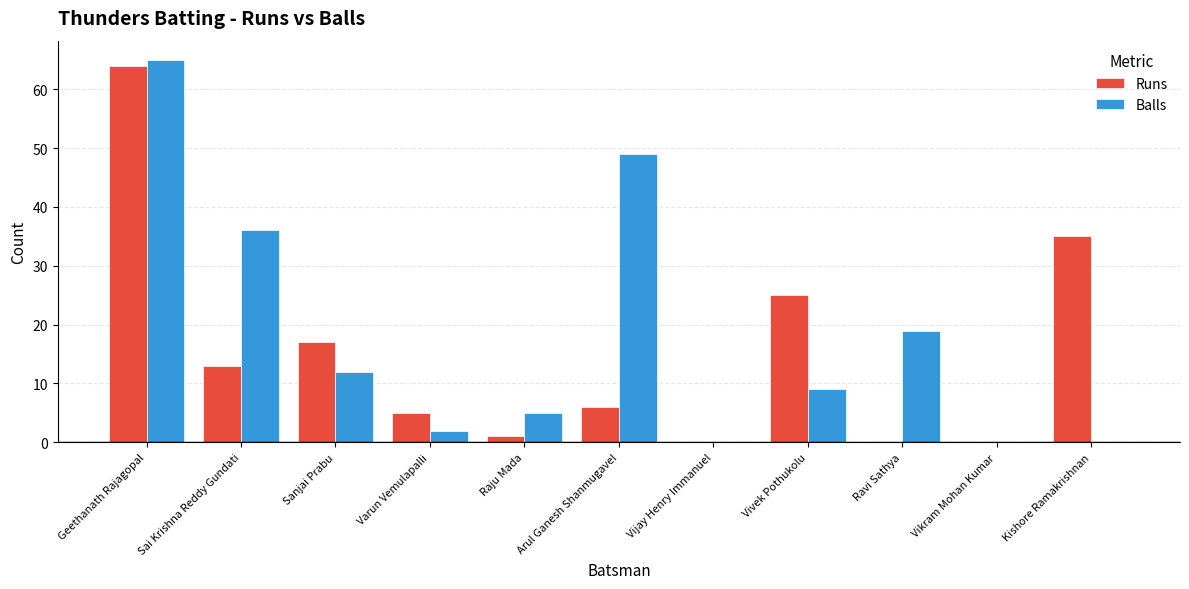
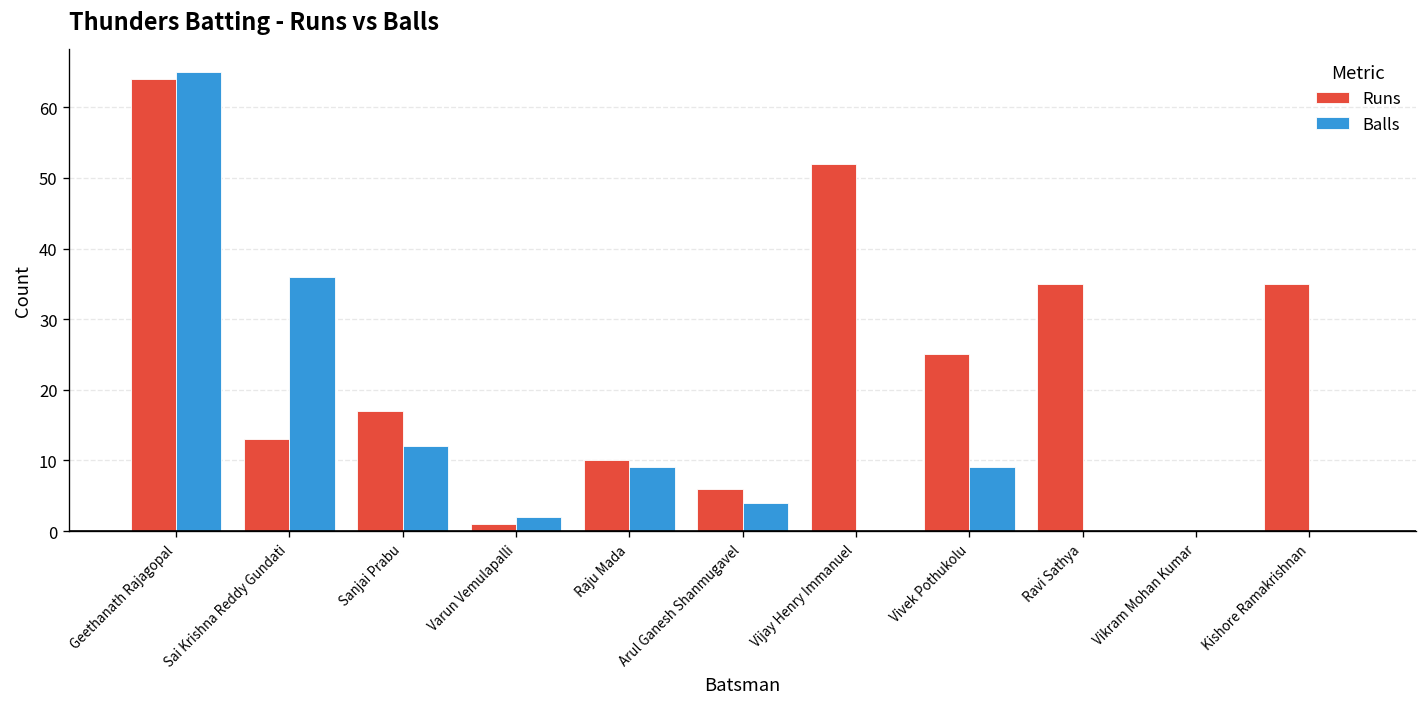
Runs, Varun Vemulapalli: 5 -> 1
Runs, Raju Mada: 1 -> 10
Balls, Raju Mada: 5 -> 9
Balls, Arul Ganesh Shanmugavel: 49 -> 4
Runs, Vijay Henry Immanuel: 0 -> 52
Runs, Ravi Sathya: 0 -> 35
Balls, Ravi Sathya: 19 -> 0
